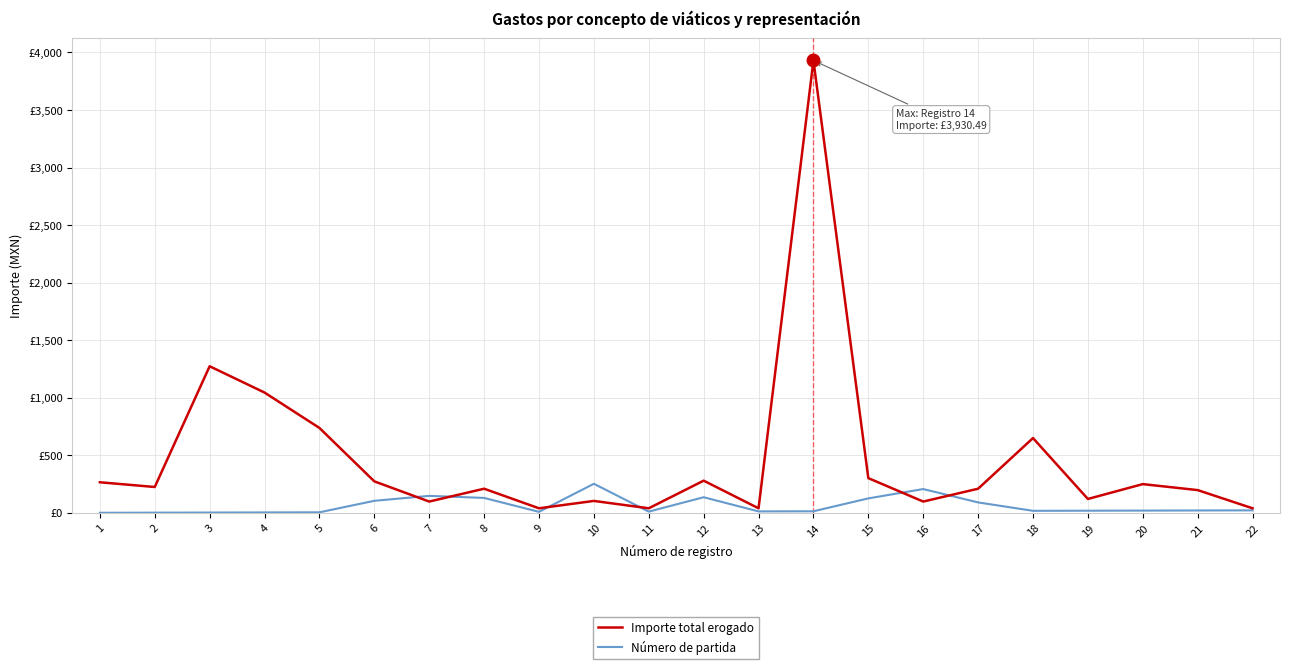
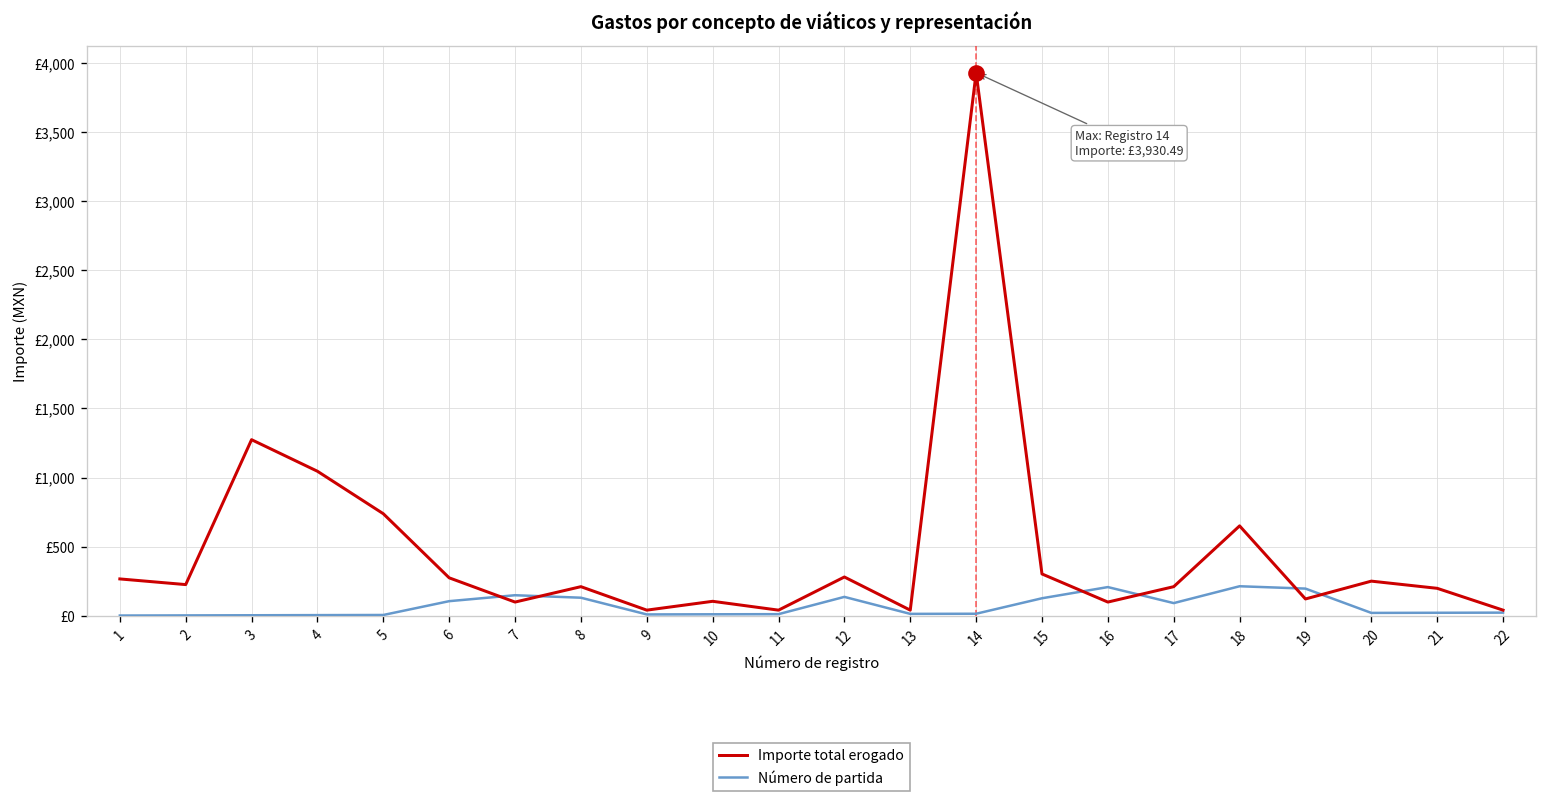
Número de partida, 10: £250 -> £10
Número de partida, 18: £20 -> £210
Número de partida, 19: £20 -> £200
